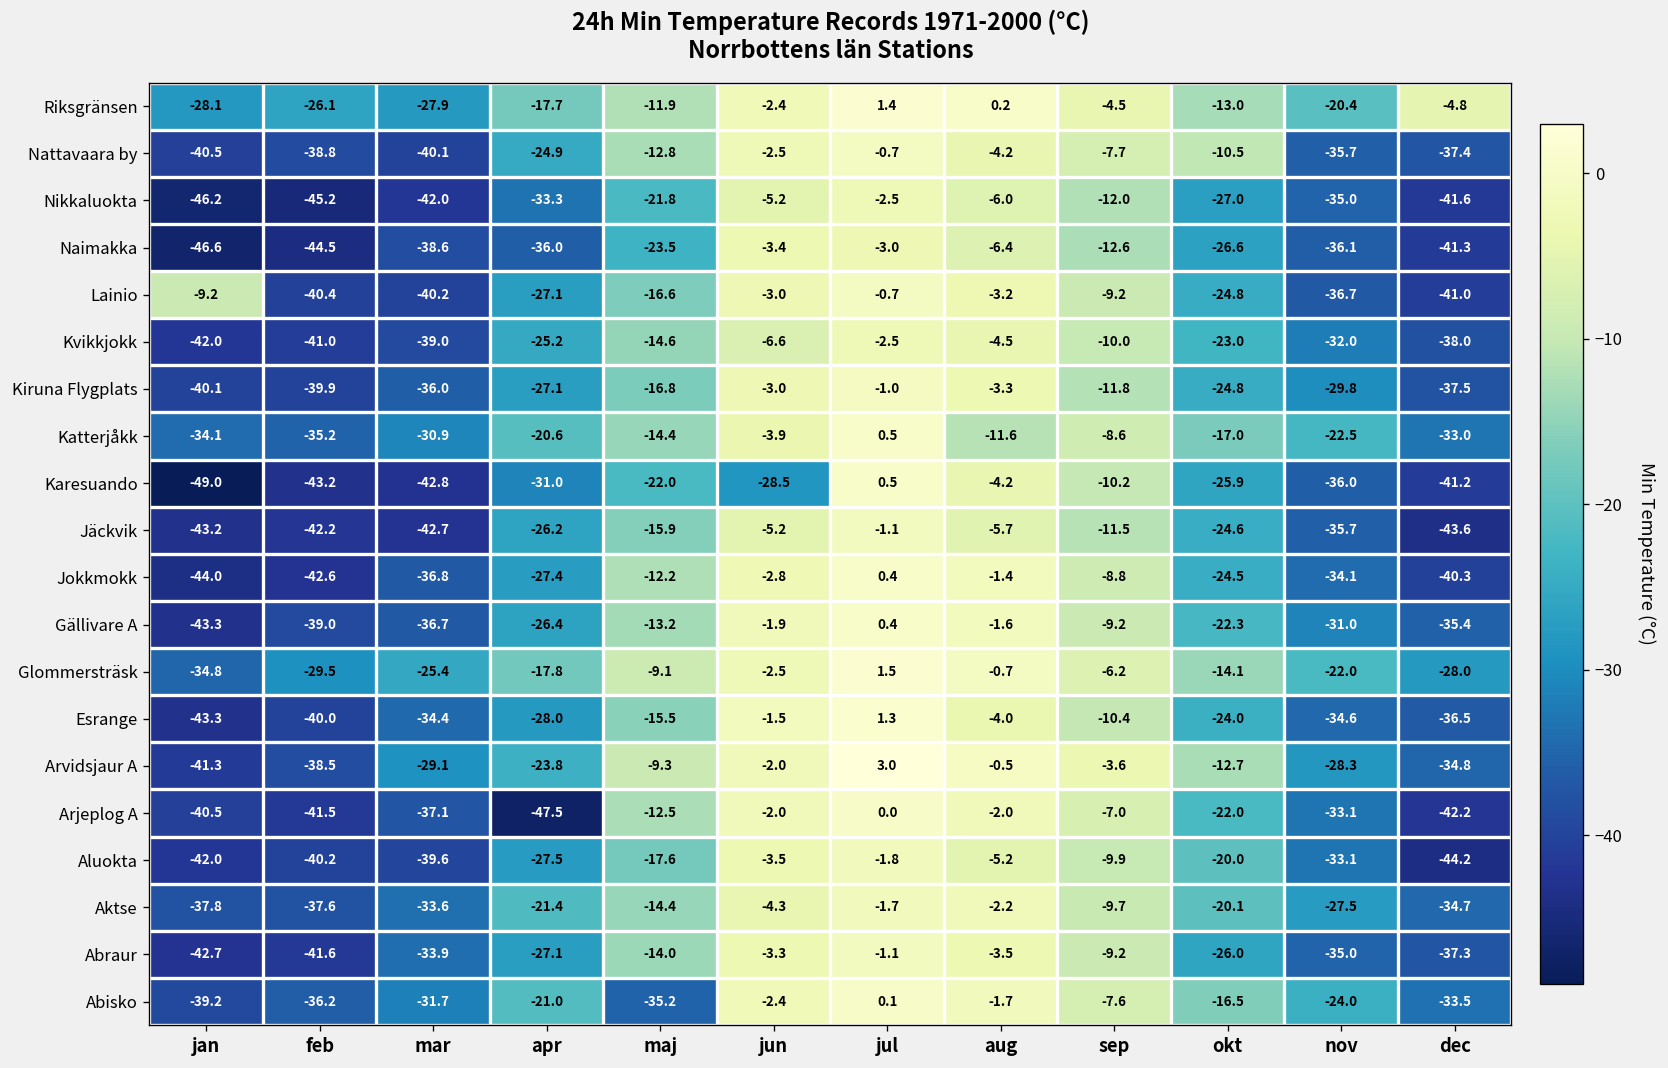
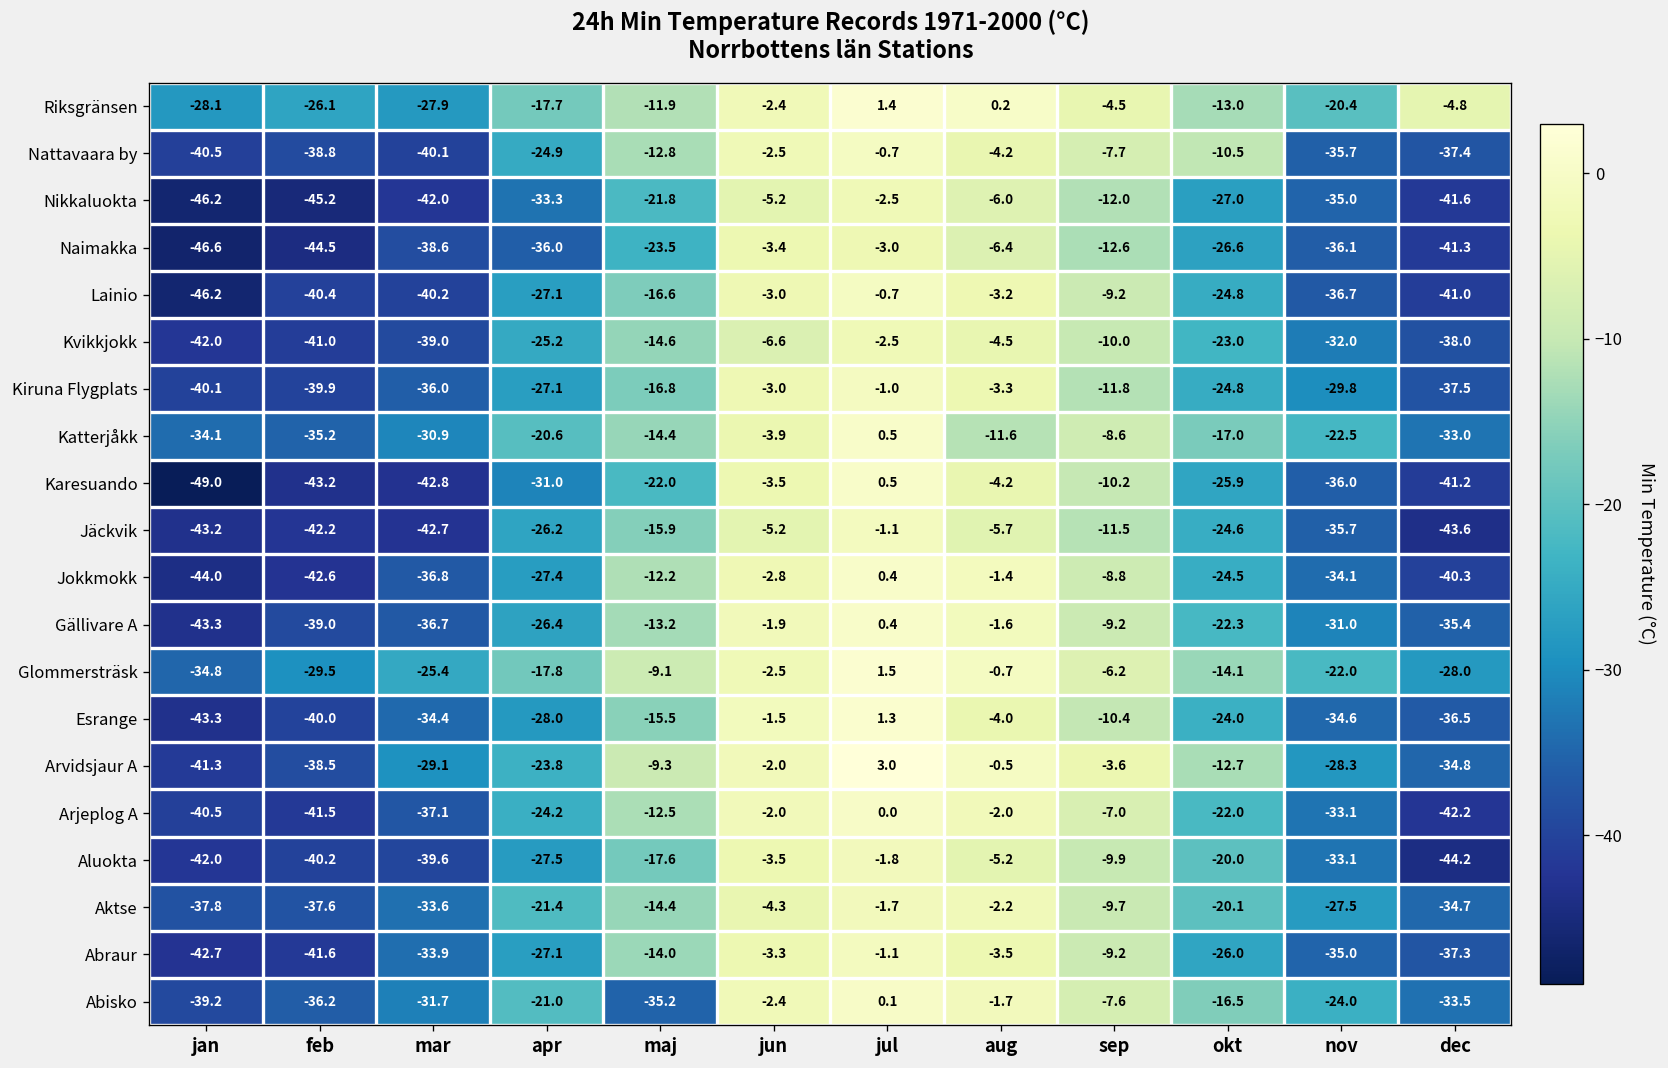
Lainio, jan: -9.2 -> -46.2
Karesuando, jun: -28.5 -> -3.5
Arjeplog A, apr: -47.5 -> -24.2
